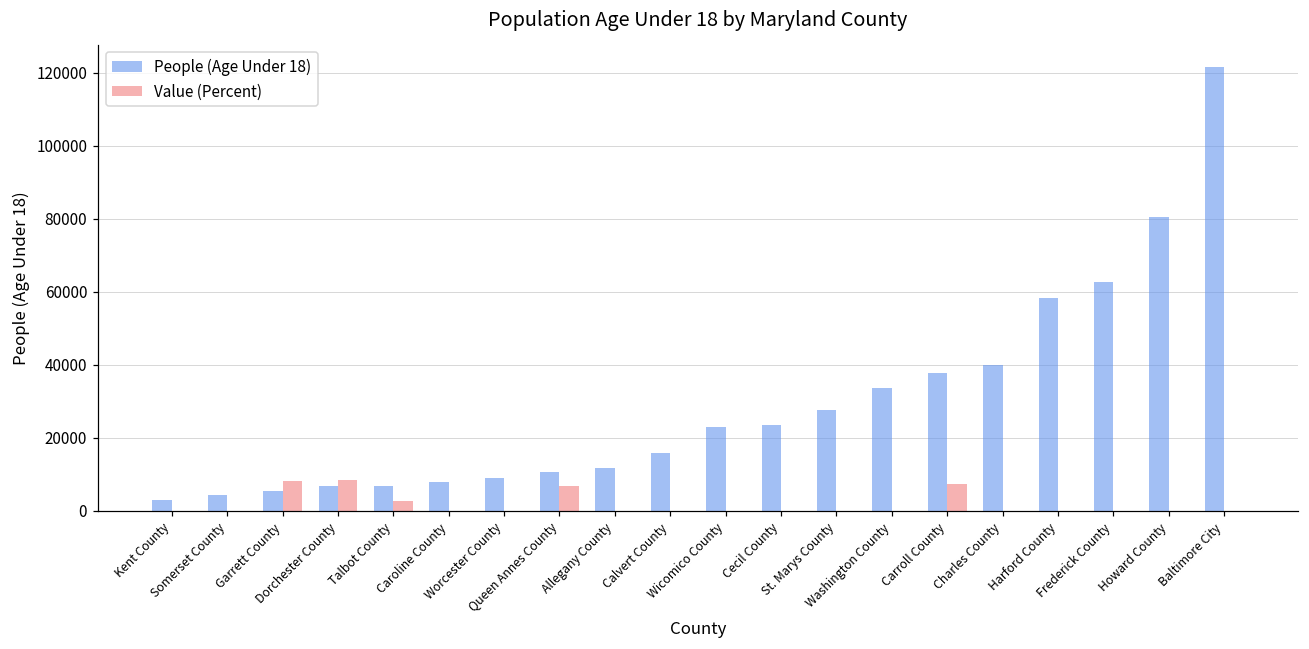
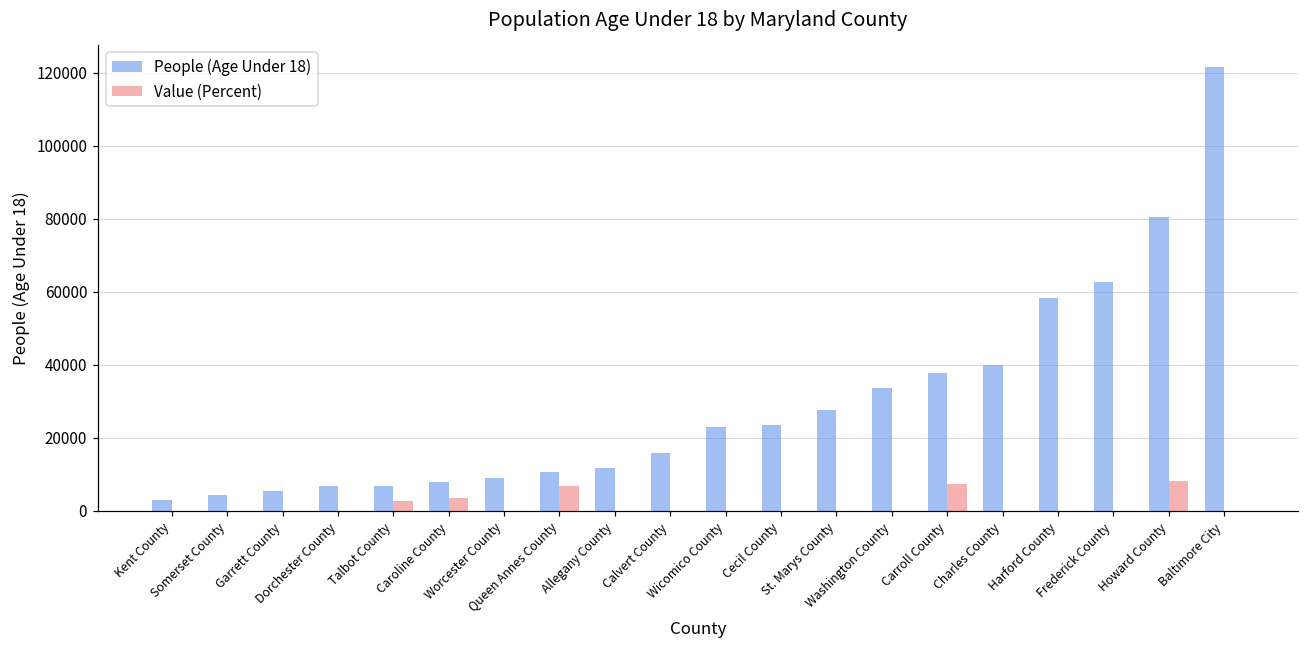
Value (Percent), Garrett County: 8000 -> 0
Value (Percent), Dorchester County: 8000 -> 0
Value (Percent), Caroline County: 0 -> 3000
Value (Percent), Howard County: 0 -> 8000
